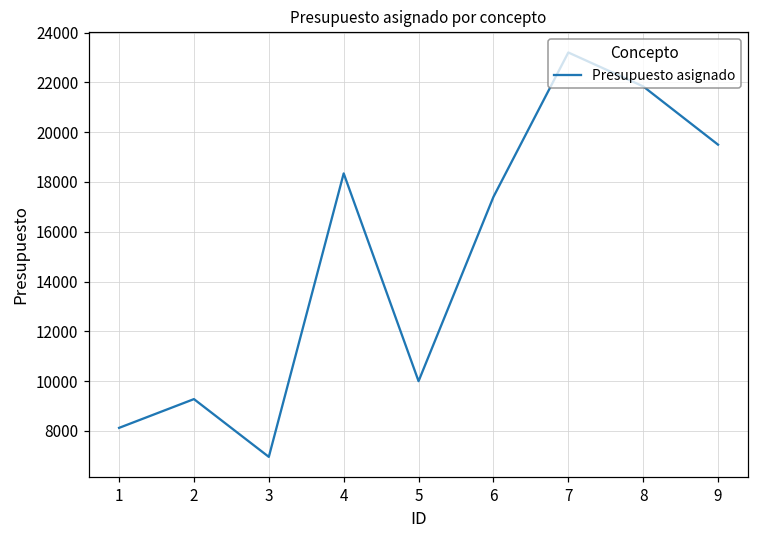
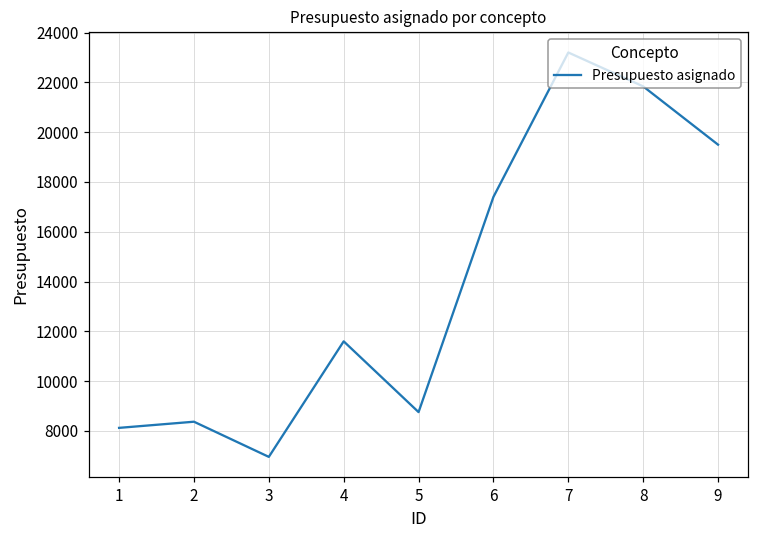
2: 9300 -> 8400
4: 18300 -> 11600
5: 10000 -> 8800
